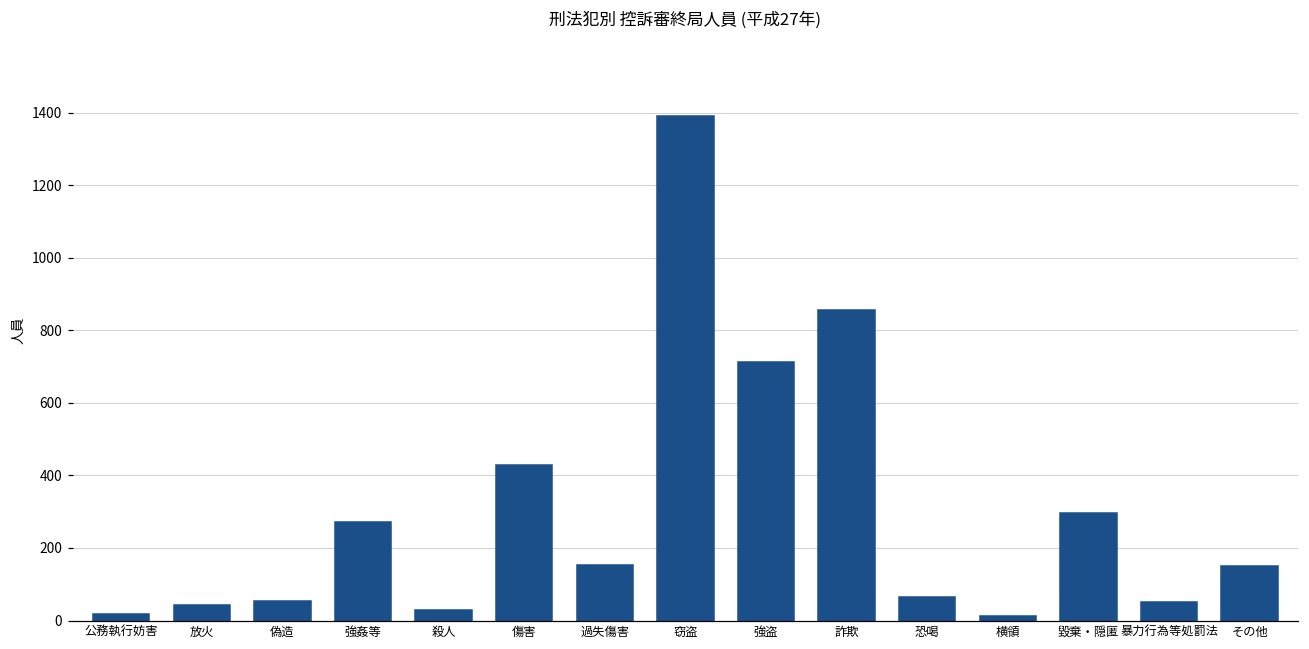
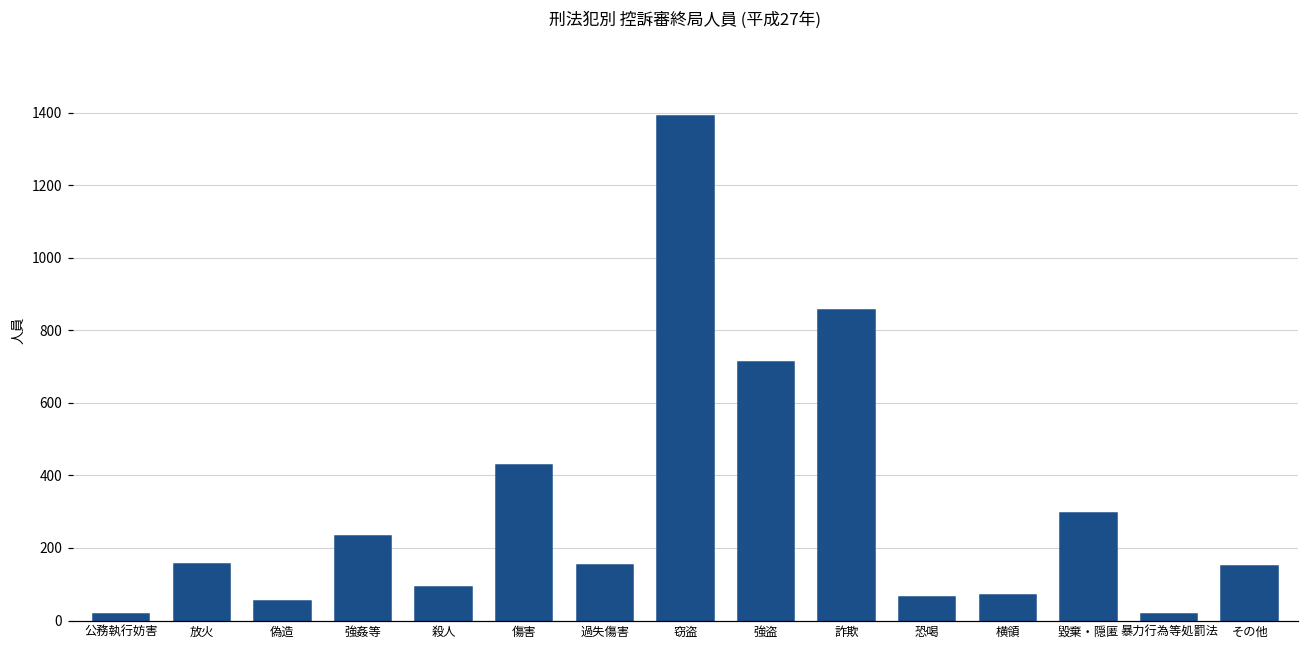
放火: 40 -> 160
強姦等: 270 -> 230
殺人: 30 -> 90
横領: 10 -> 70
暴力行為等処罰法: 50 -> 20
